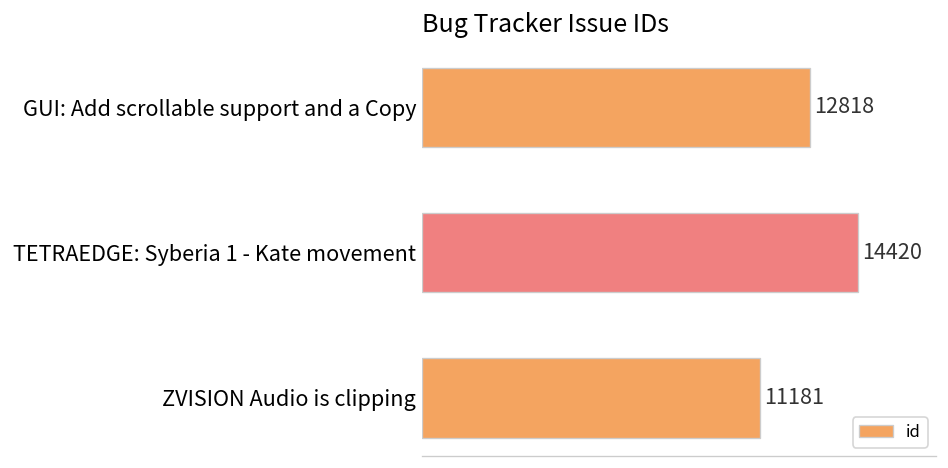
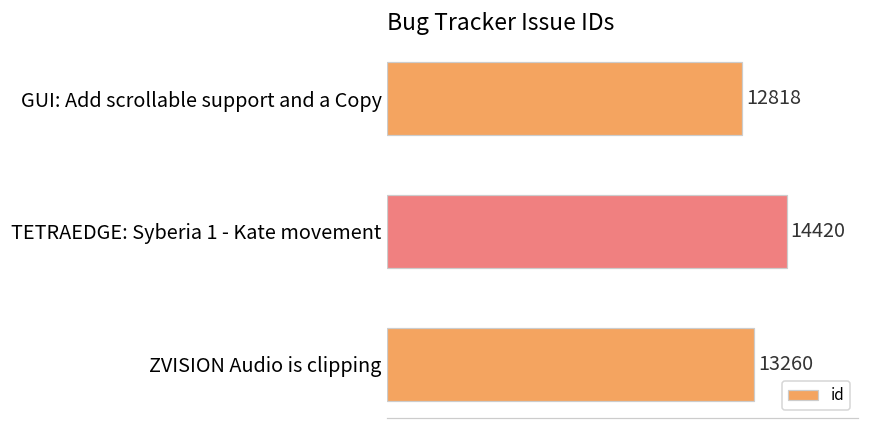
ZVISION Audio is clipping: 11181 -> 13260
